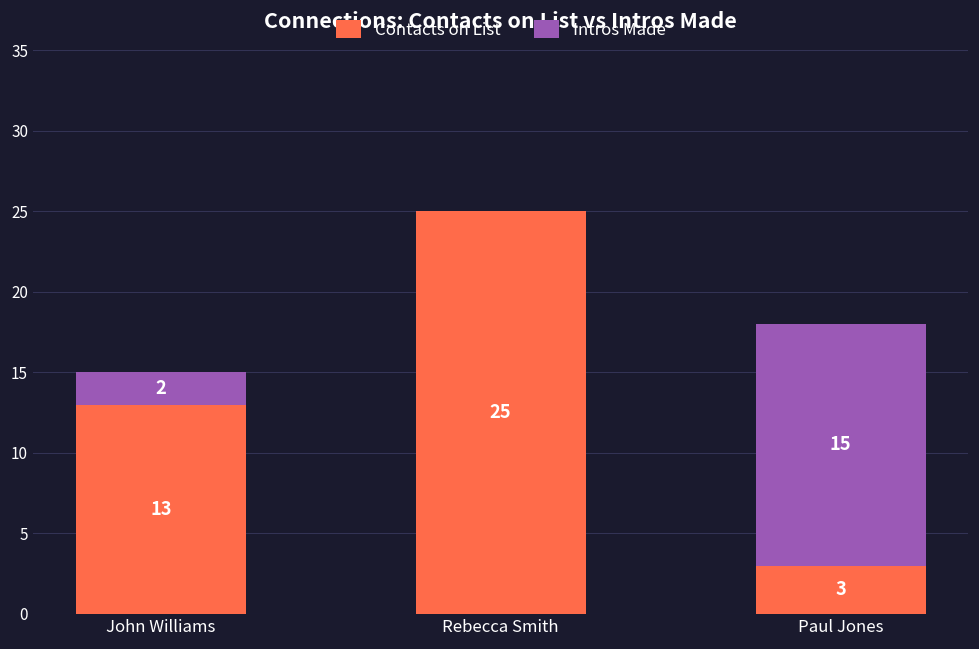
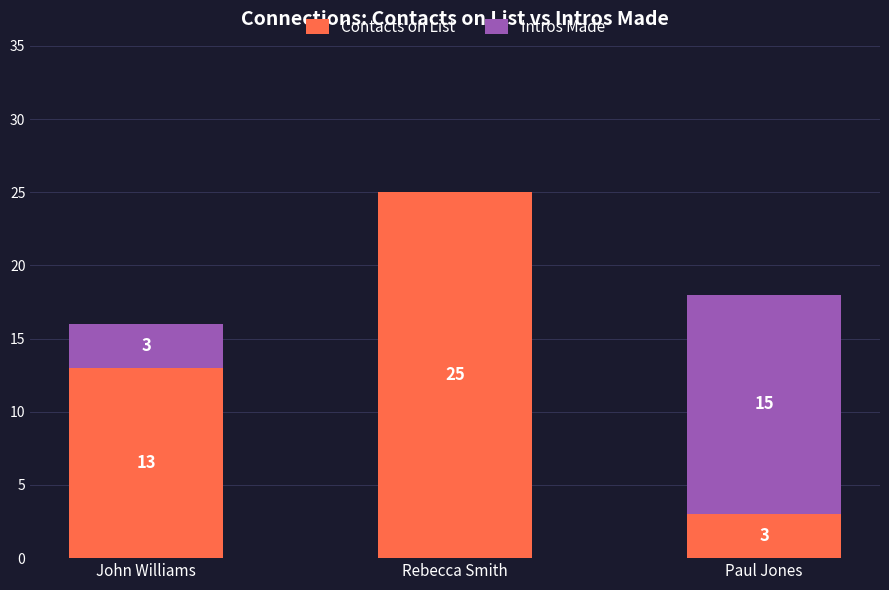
Intros Made, John Williams: 2 -> 3
